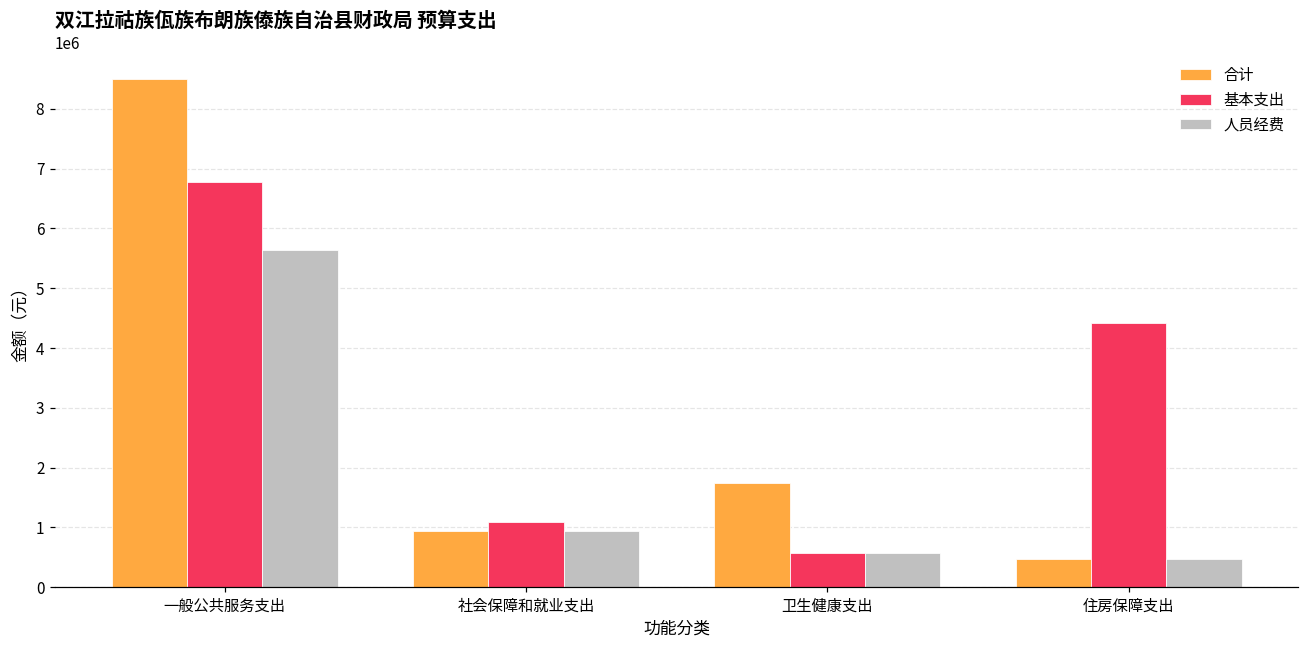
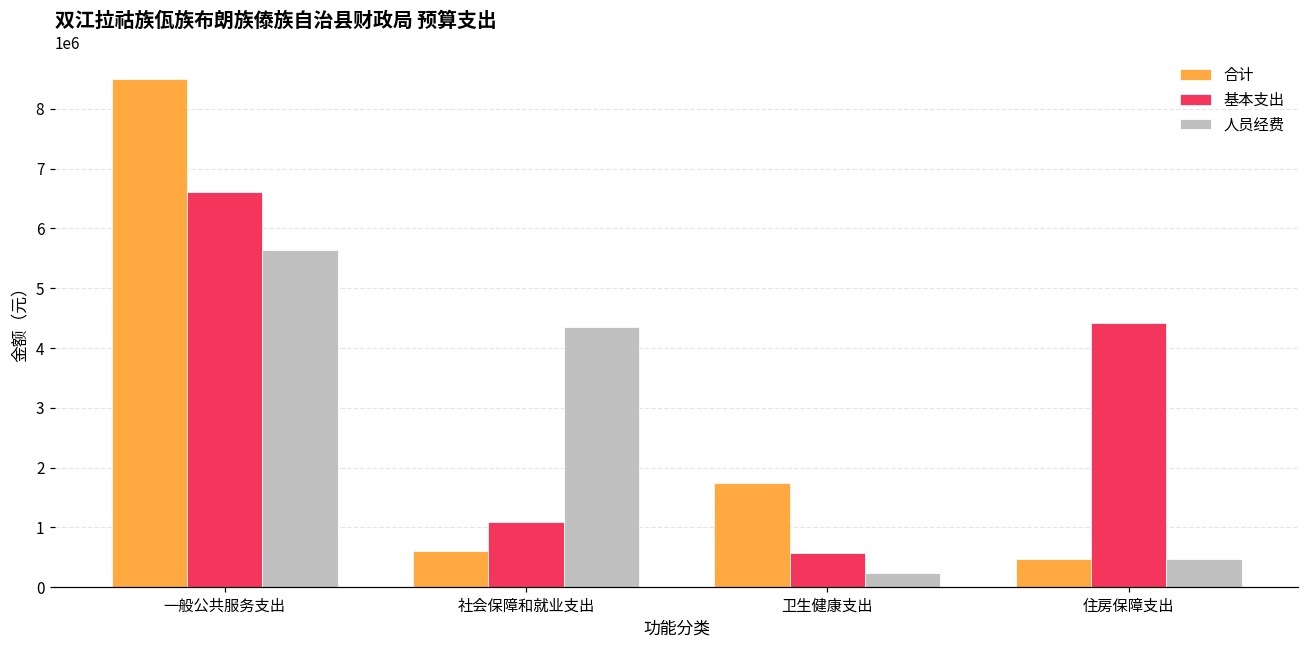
基本支出, 一般公共服务支出: 6800000 -> 6600000
合计, 社会保障和就业支出: 900000 -> 600000
人员经费, 社会保障和就业支出: 900000 -> 4300000
人员经费, 卫生健康支出: 600000 -> 200000
